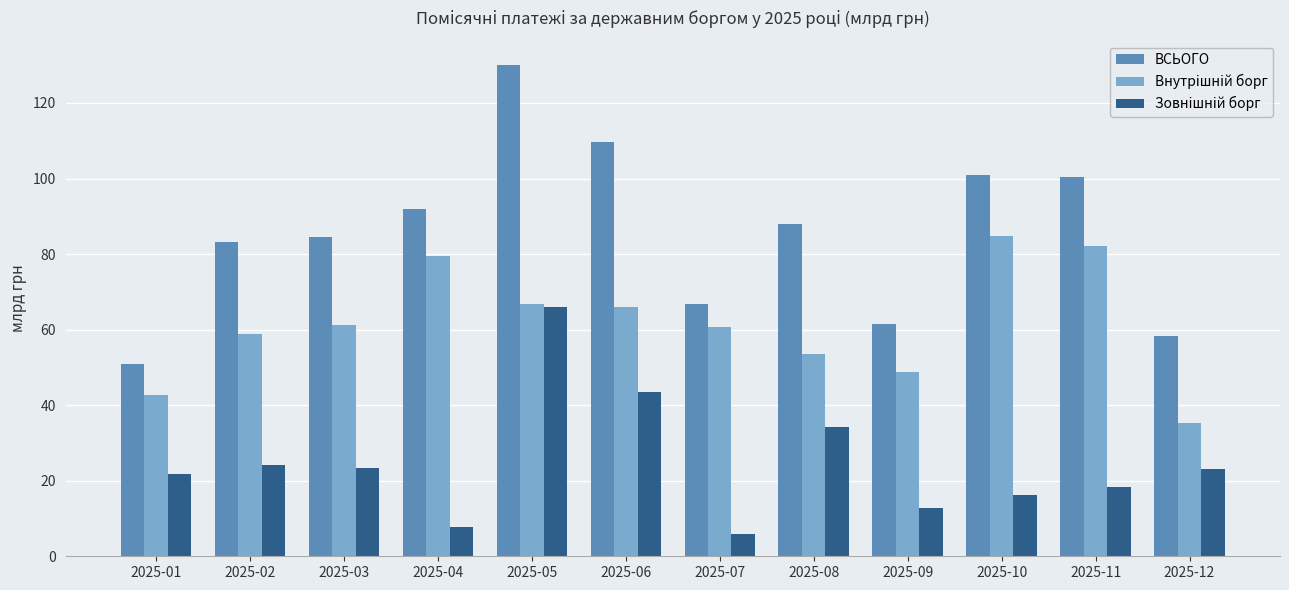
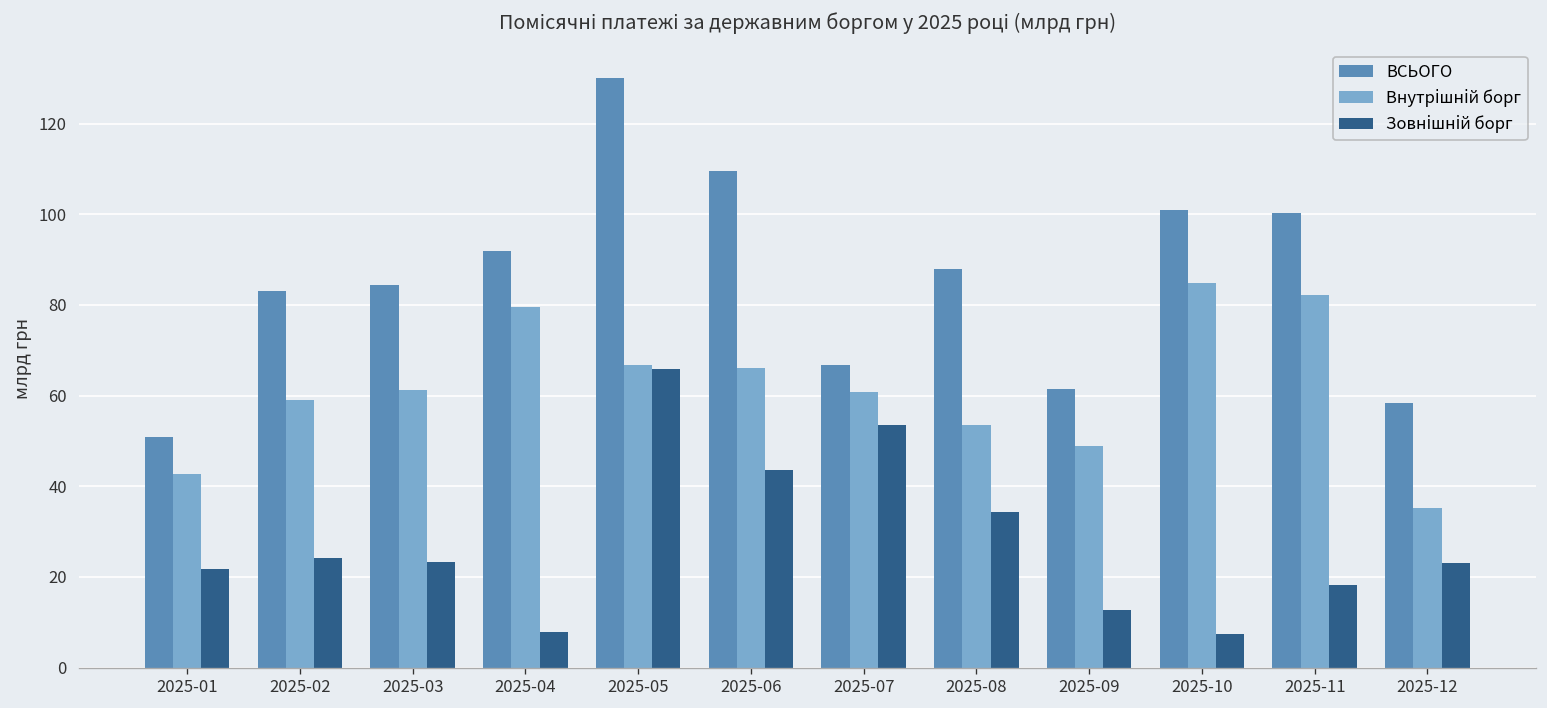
Зовнішній борг, 2025-07: 6 -> 54
Зовнішній борг, 2025-10: 16 -> 7
